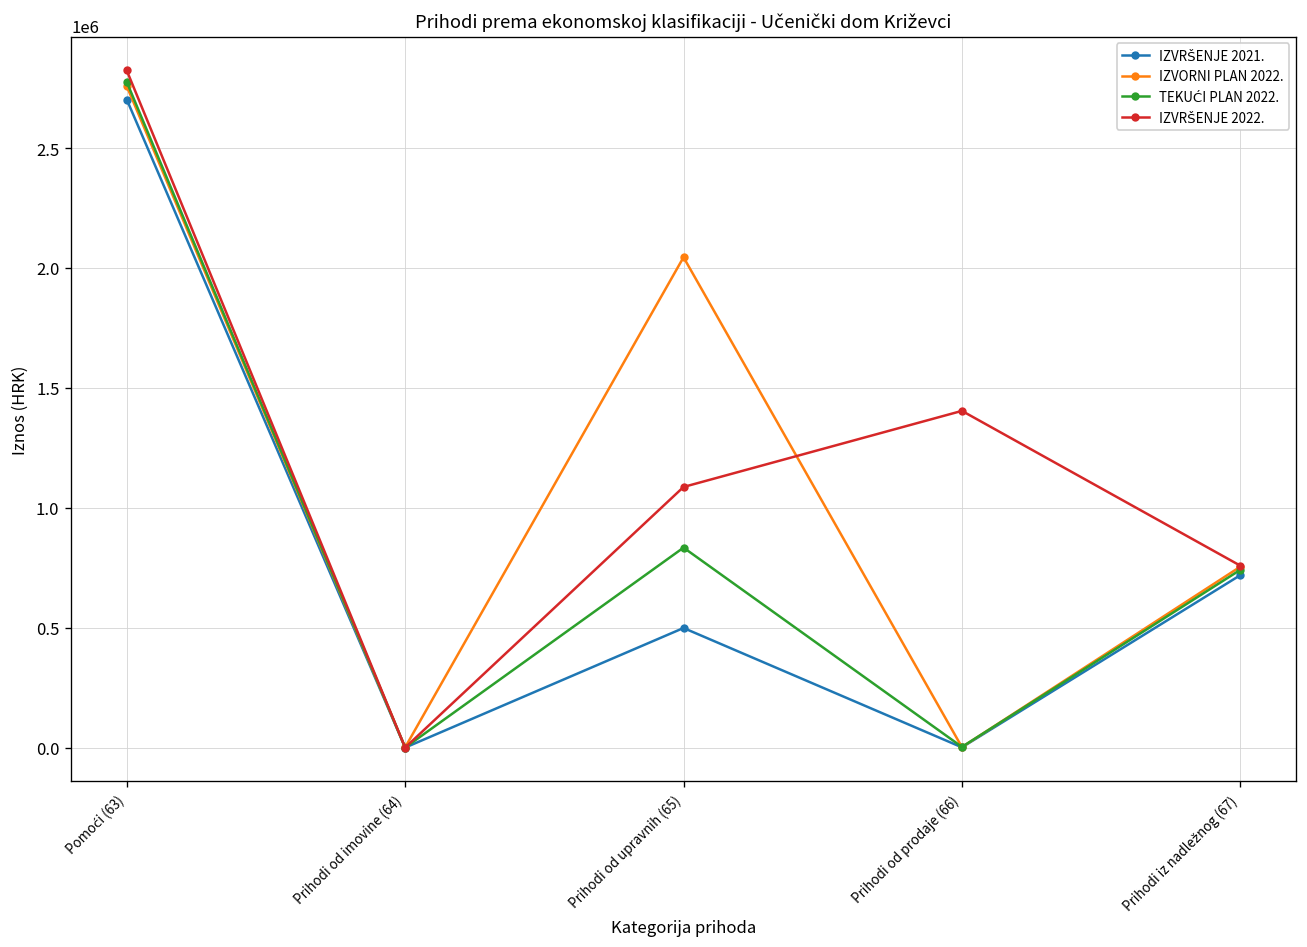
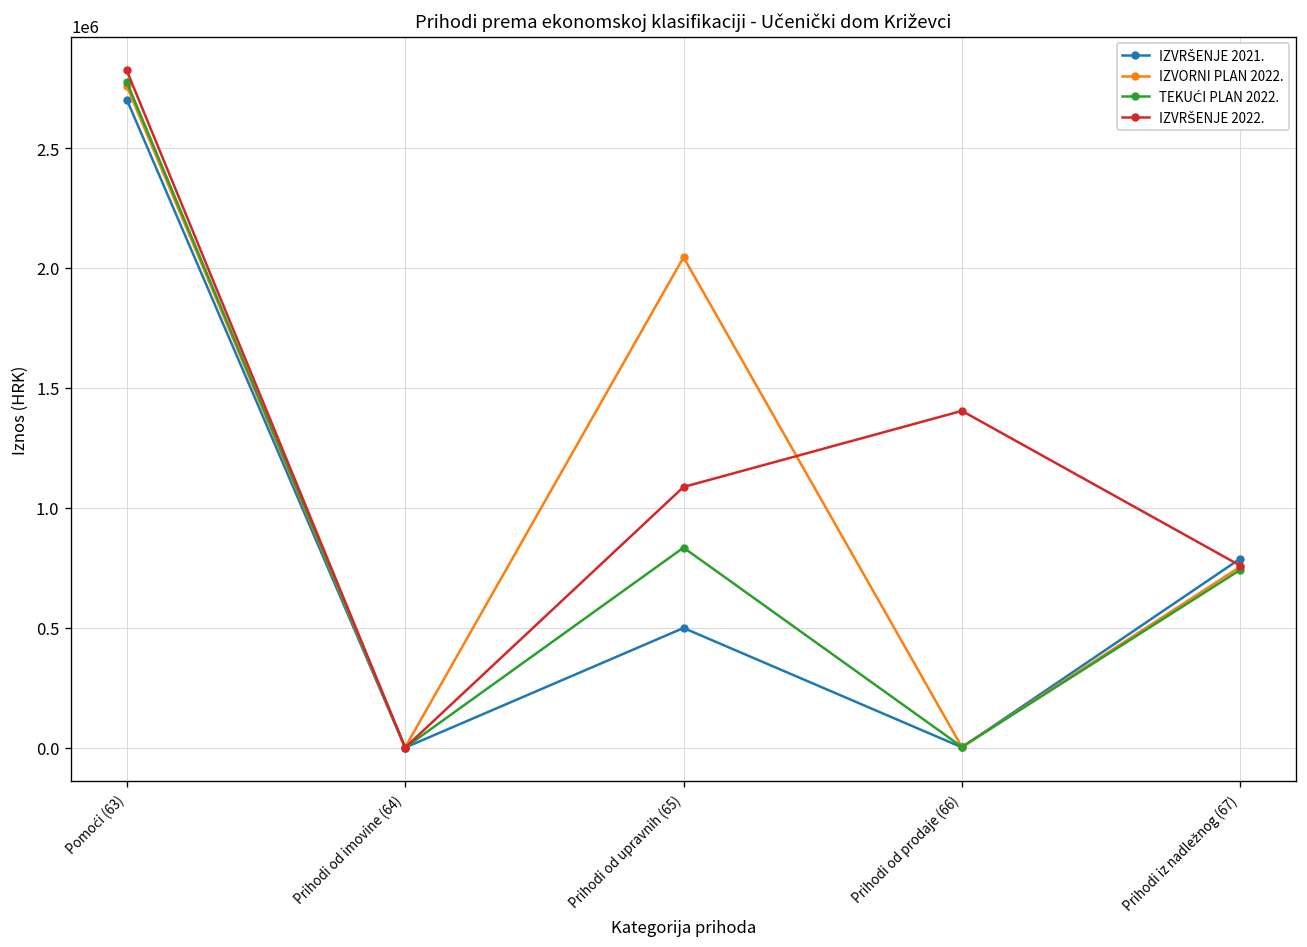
IZVRŠENJE 2021., Prihodi iz nadležnog (67): 720000 -> 790000
